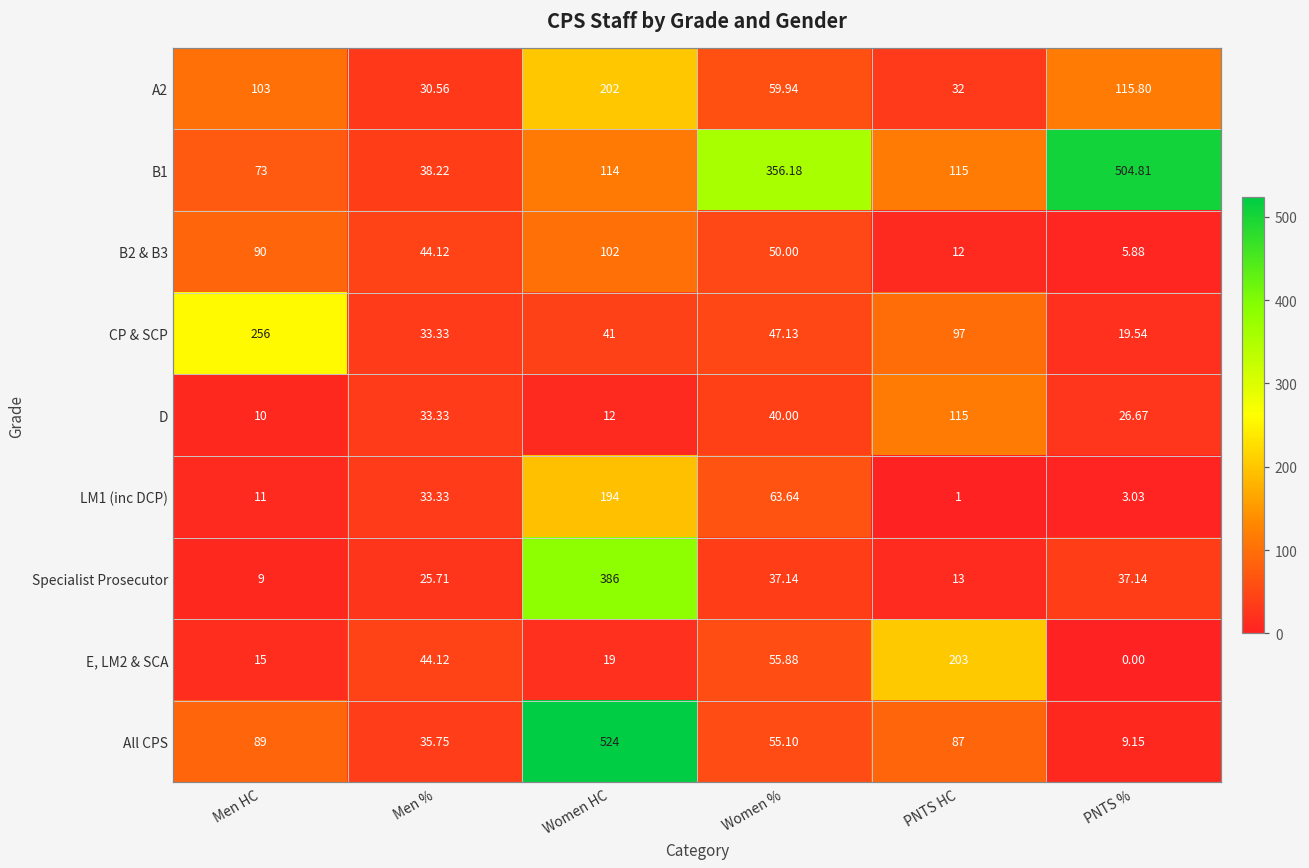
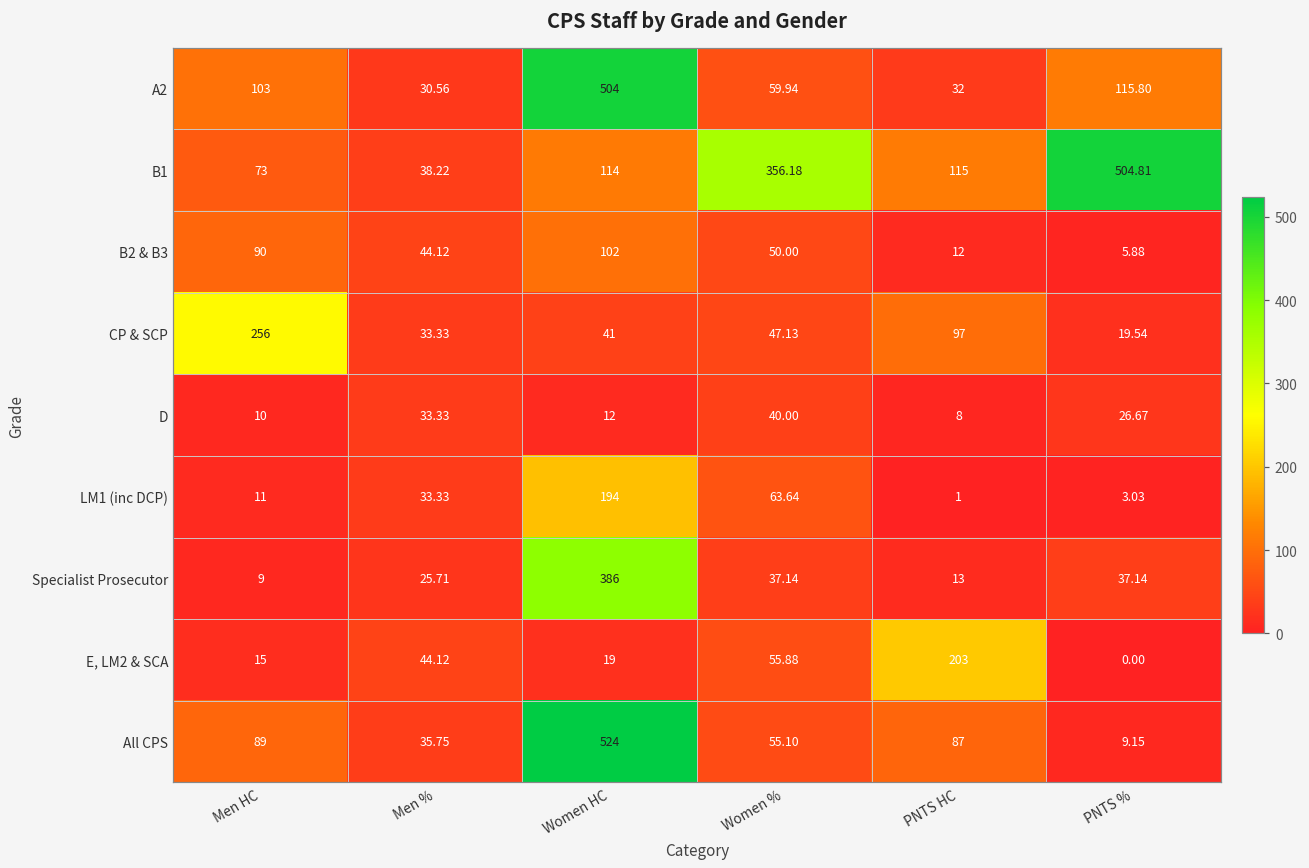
A2, Women HC: 202 -> 504
D, PNTS HC: 115 -> 8
